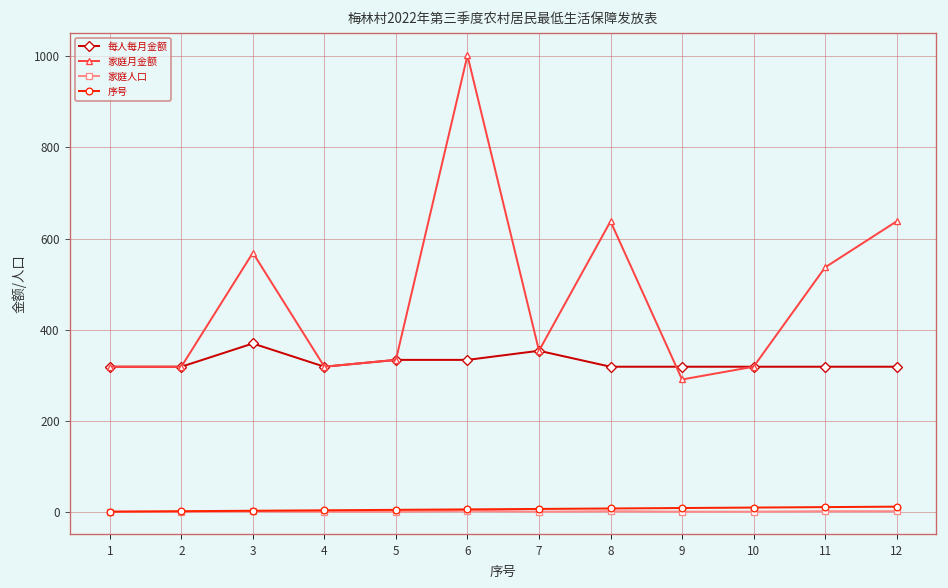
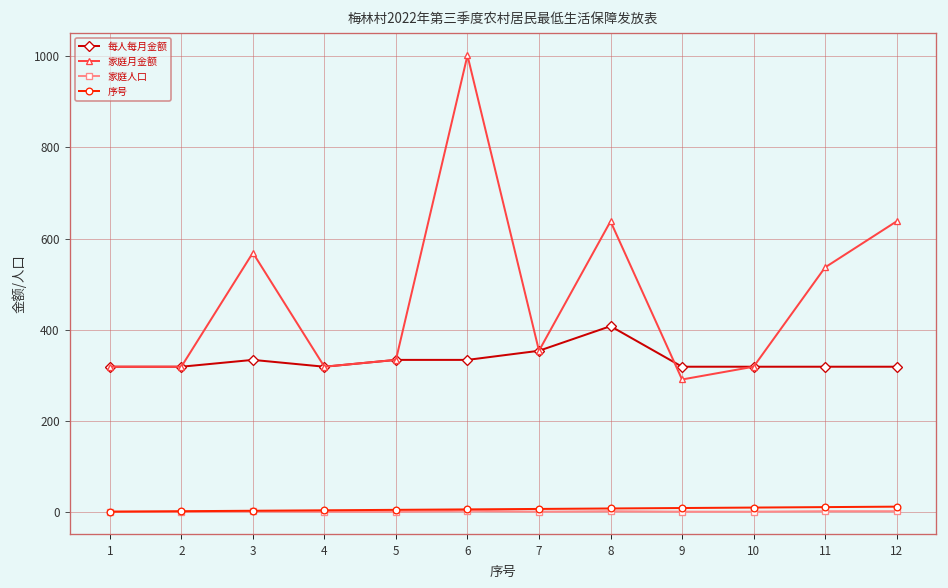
每人每月金额, 3: 370 -> 330
每人每月金额, 8: 320 -> 410
